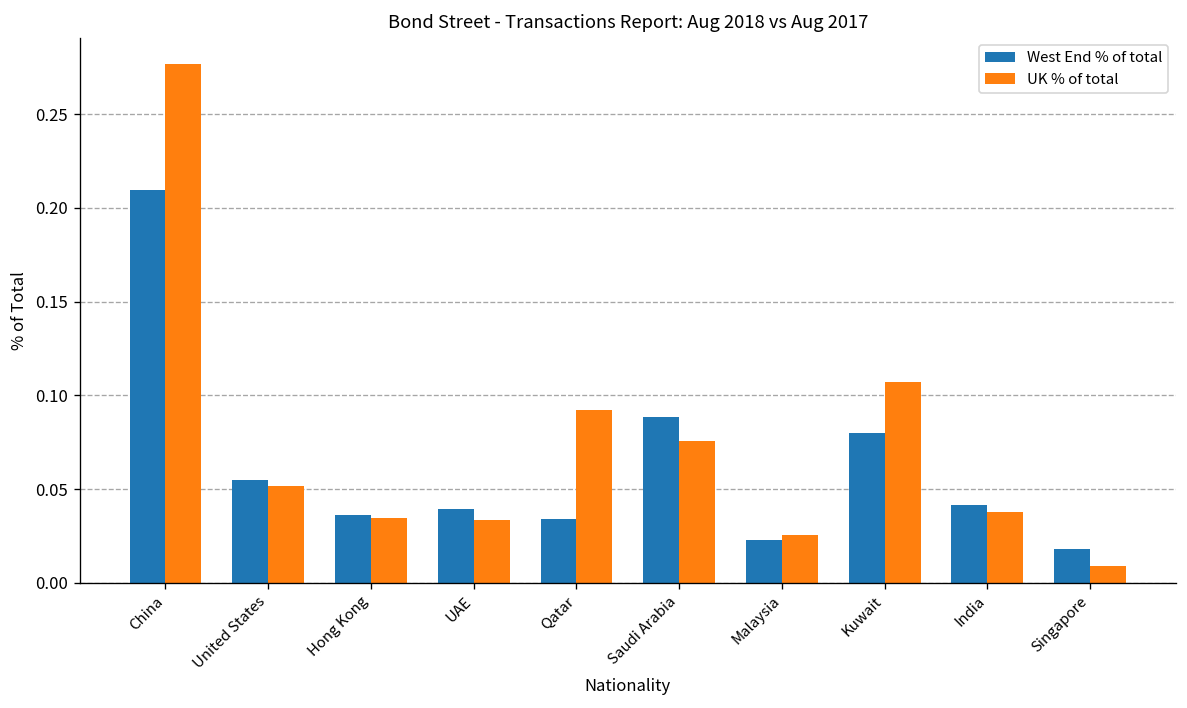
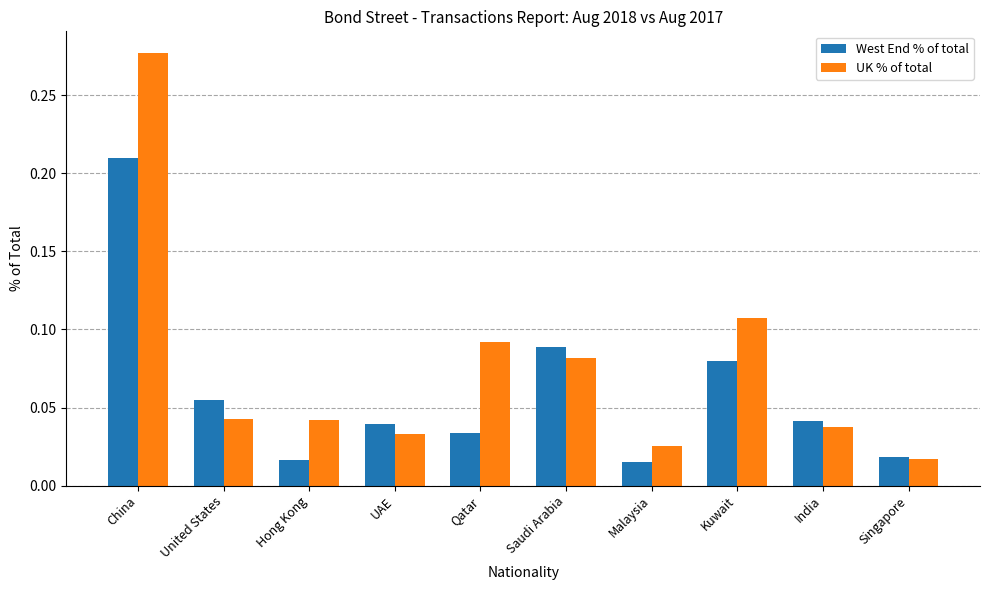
UK % of total, United States: 0.052 -> 0.043
West End % of total, Hong Kong: 0.036 -> 0.016
UK % of total, Hong Kong: 0.035 -> 0.042
UK % of total, Saudi Arabia: 0.076 -> 0.082
West End % of total, Malaysia: 0.023 -> 0.015
UK % of total, Singapore: 0.009 -> 0.017
